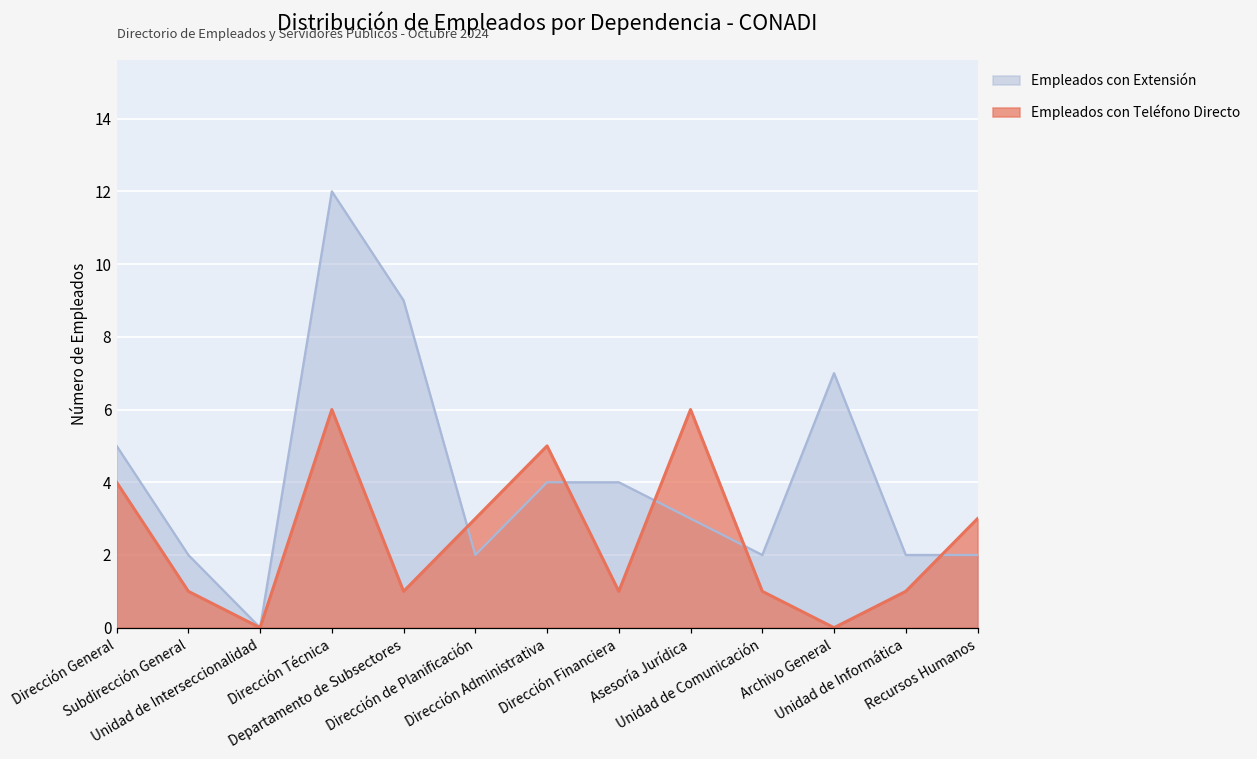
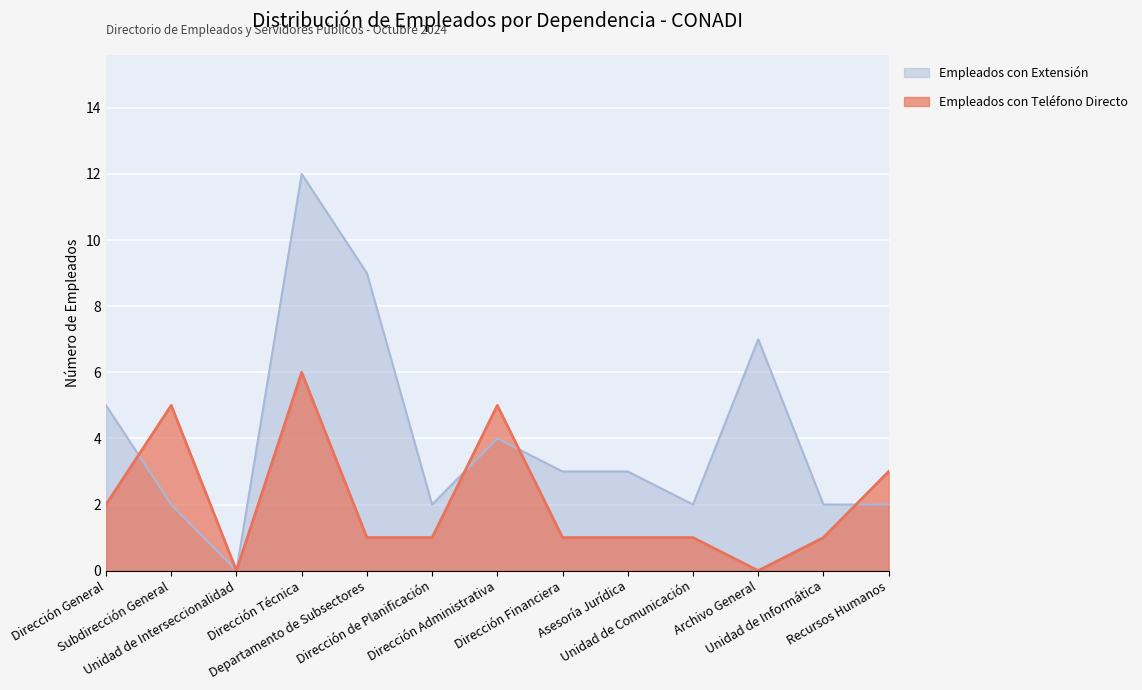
Empleados con Teléfono Directo, Dirección General: 4 -> 2
Empleados con Teléfono Directo, Subdirección General: 1 -> 5
Empleados con Teléfono Directo, Dirección de Planificación: 3 -> 1
Empleados con Extensión, Dirección Financiera: 4 -> 3
Empleados con Teléfono Directo, Asesoría Jurídica: 6 -> 1
